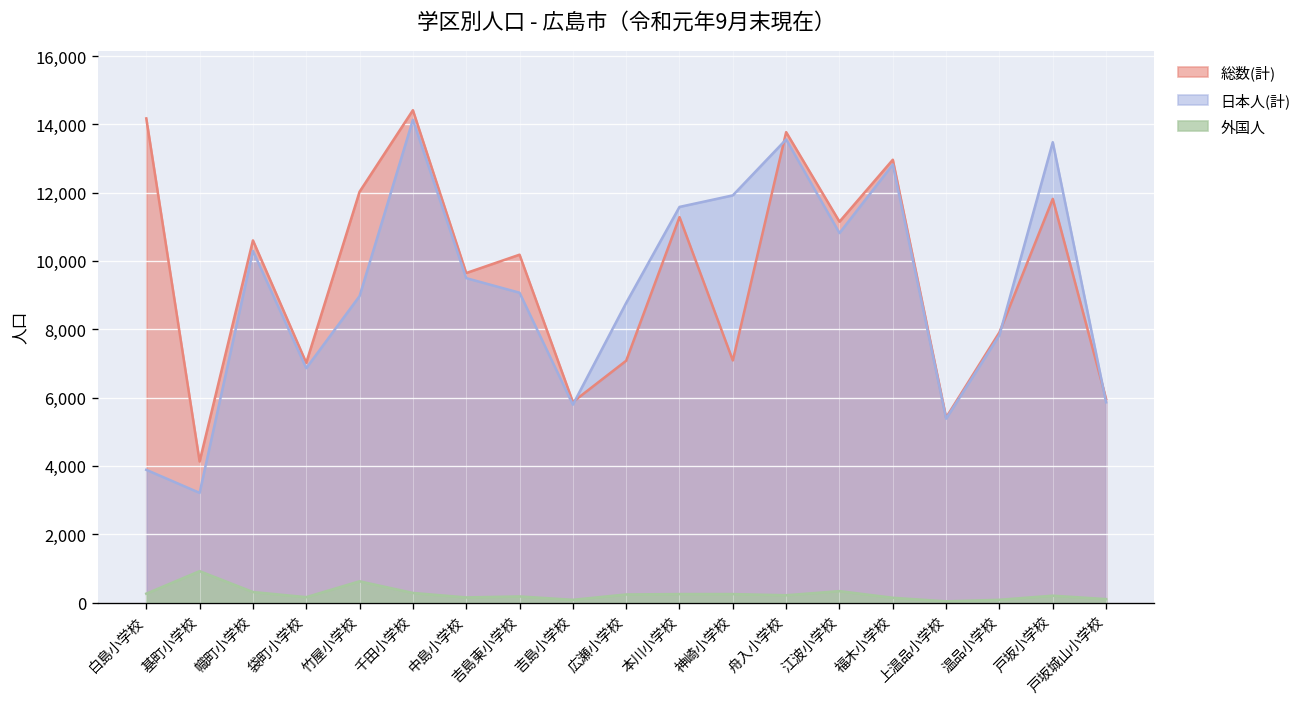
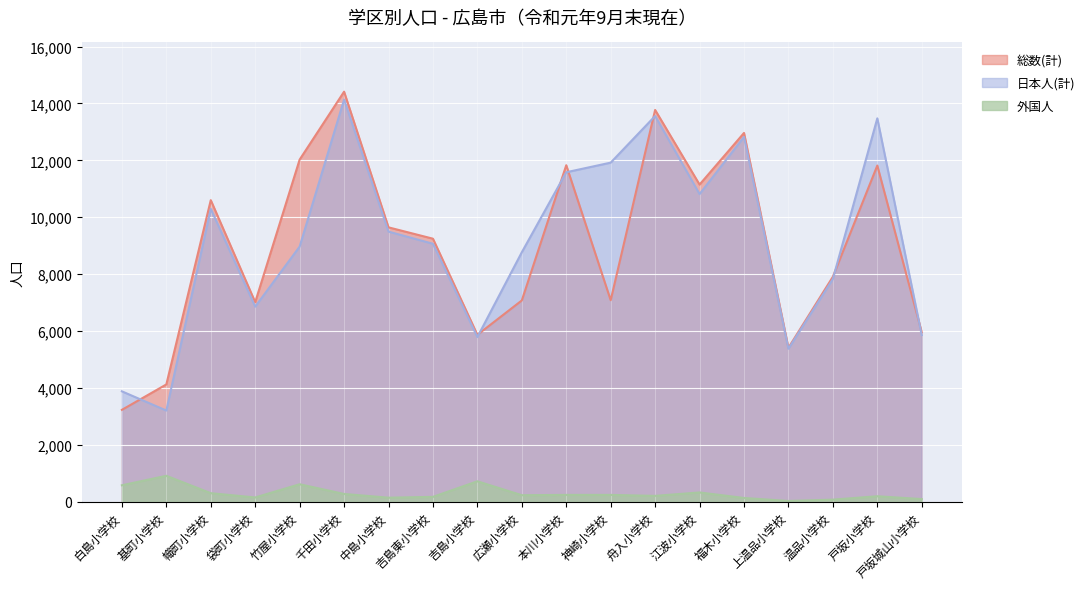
総数(計), 白島小学校: 14,200 -> 3,200
外国人, 白島小学校: 300 -> 600
総数(計), 吉島東小学校: 10,200 -> 9,200
外国人, 吉島小学校: 100 -> 700
総数(計), 本川小学校: 11,300 -> 11,800
